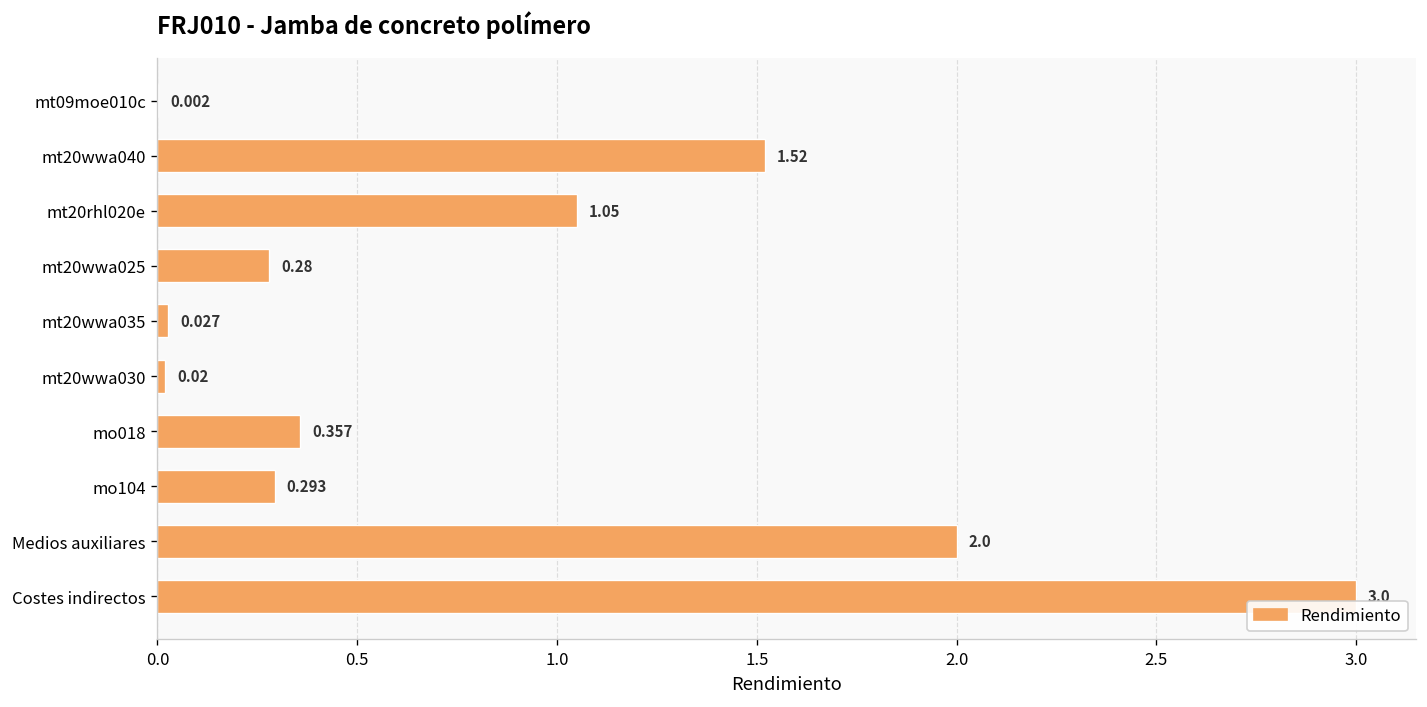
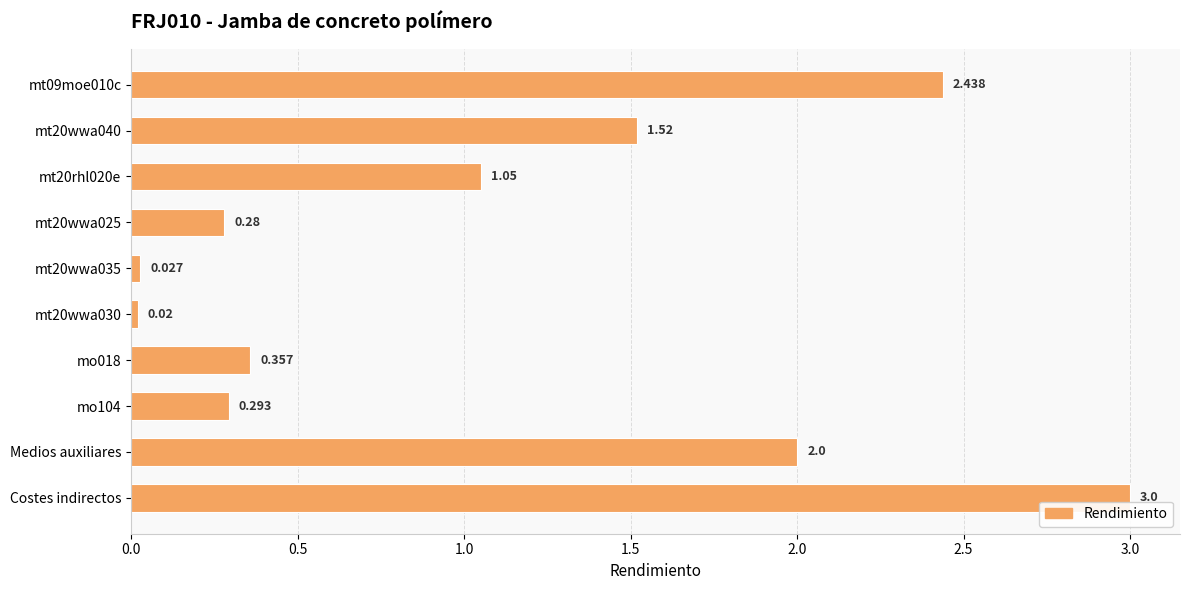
mt09moe010c: 0.002 -> 2.438
